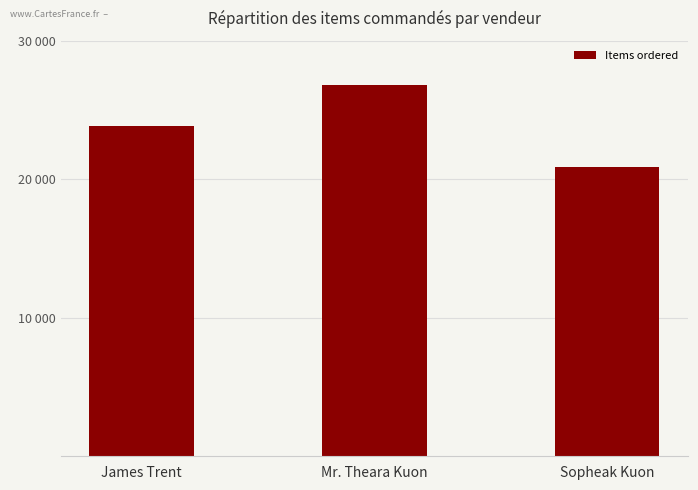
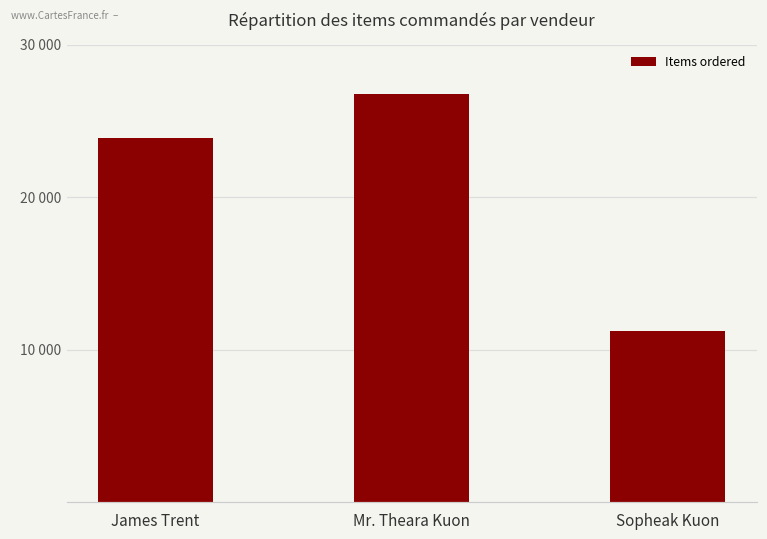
Sopheak Kuon: 20900 -> 11200
